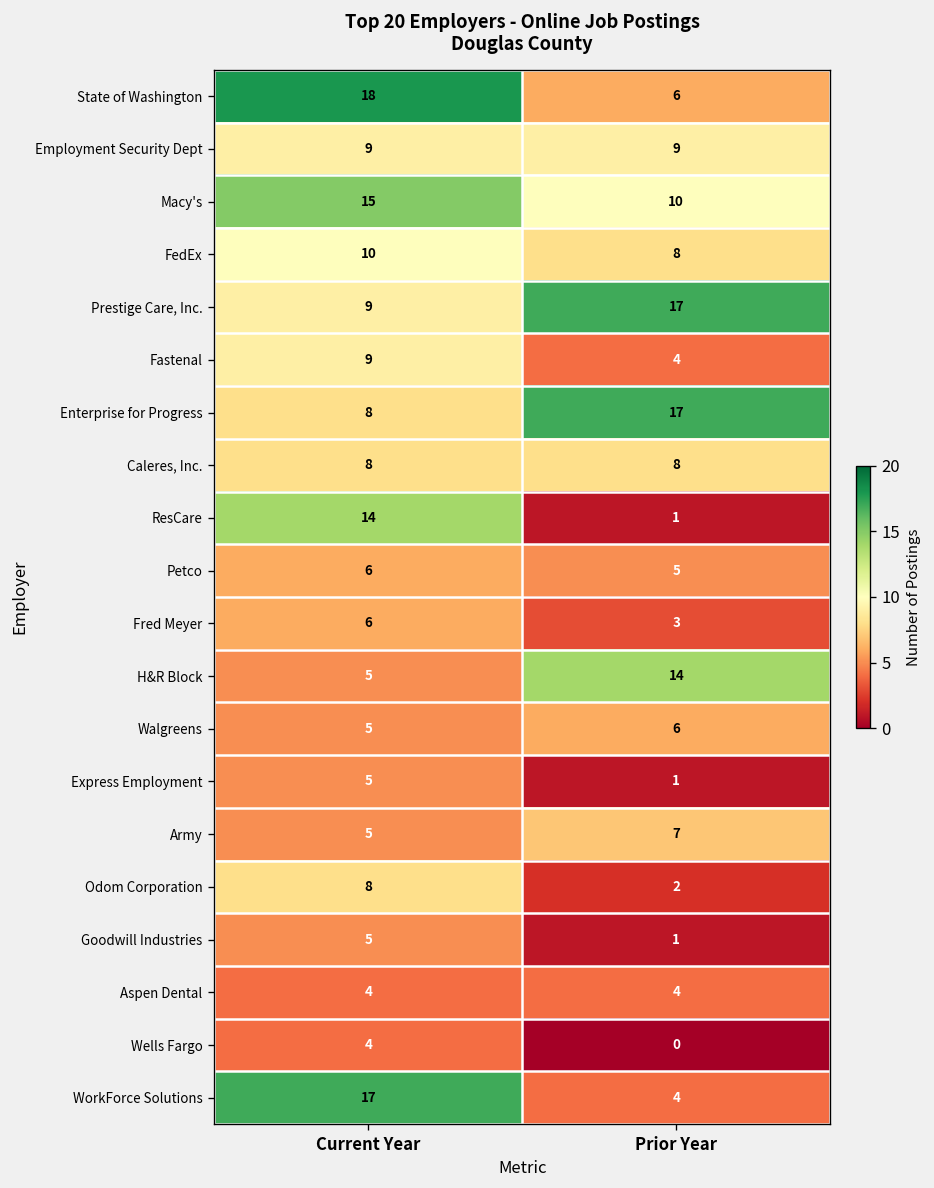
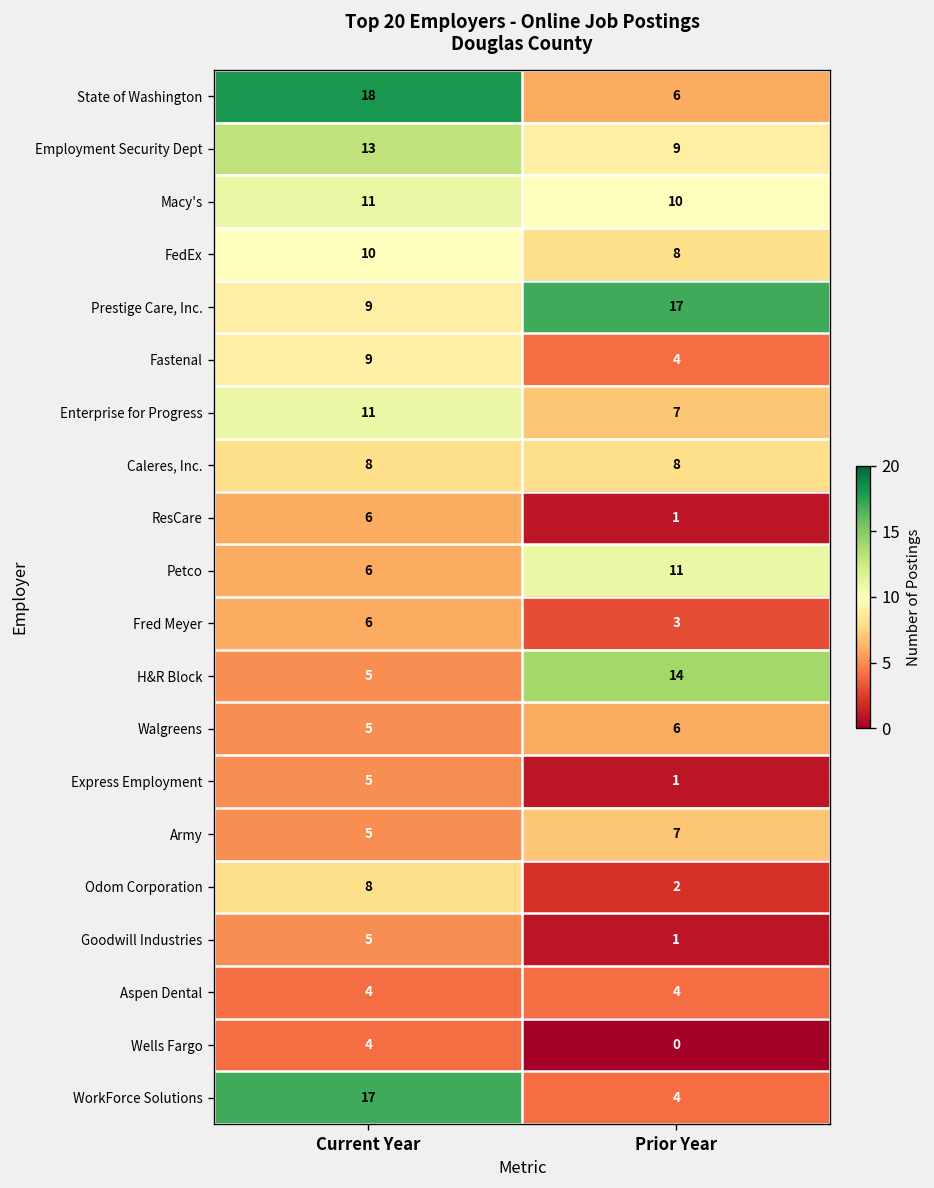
Employment Security Dept, Current Year: 9 -> 13
Macy's, Current Year: 15 -> 11
Enterprise for Progress, Current Year: 8 -> 11
Enterprise for Progress, Prior Year: 17 -> 7
ResCare, Current Year: 14 -> 6
Petco, Prior Year: 5 -> 11
